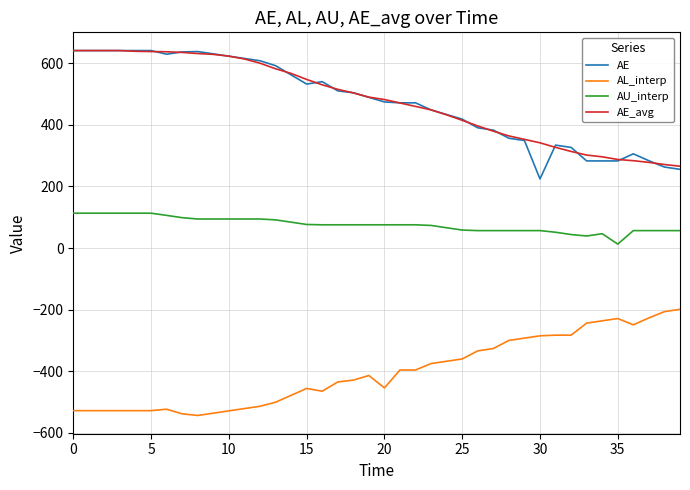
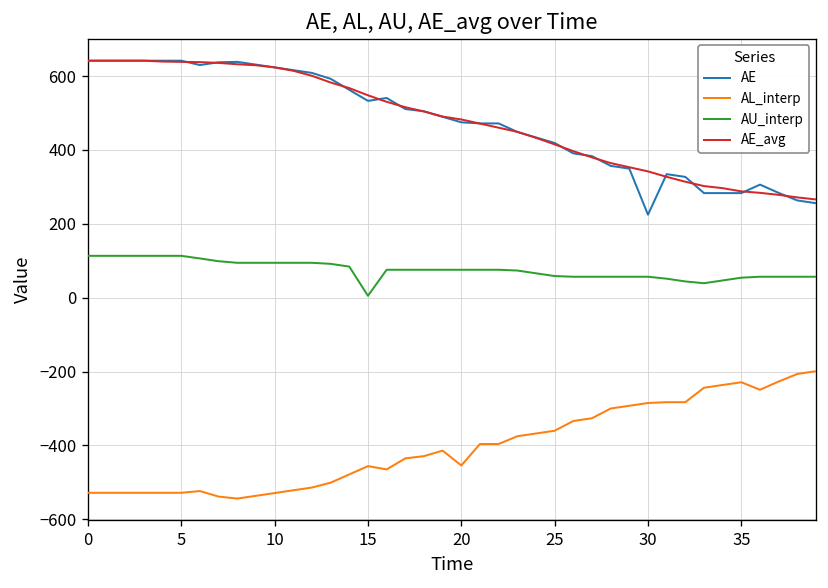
AU_interp, 15: 80 -> 10
AU_interp, 35: 10 -> 50
